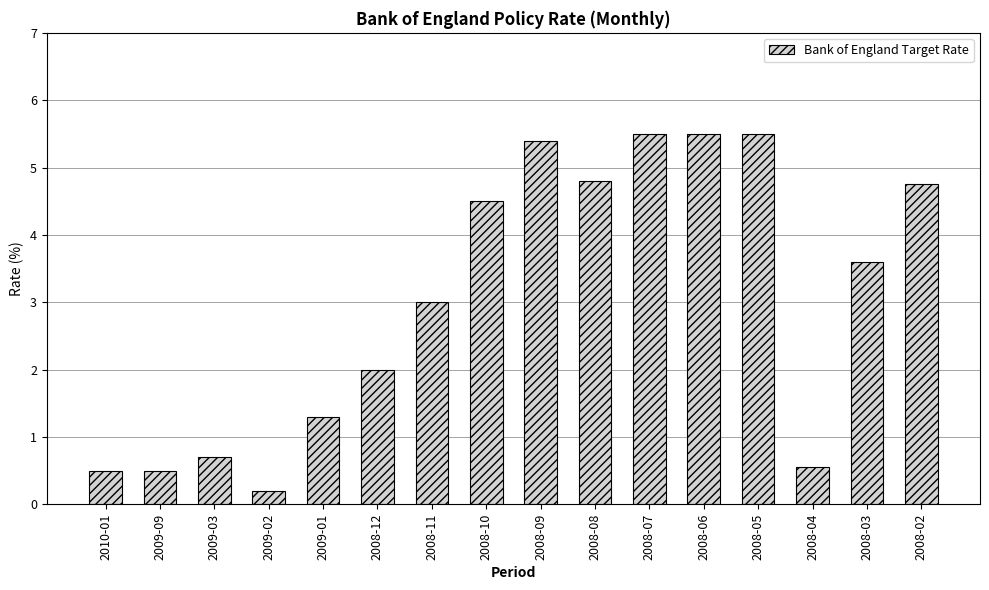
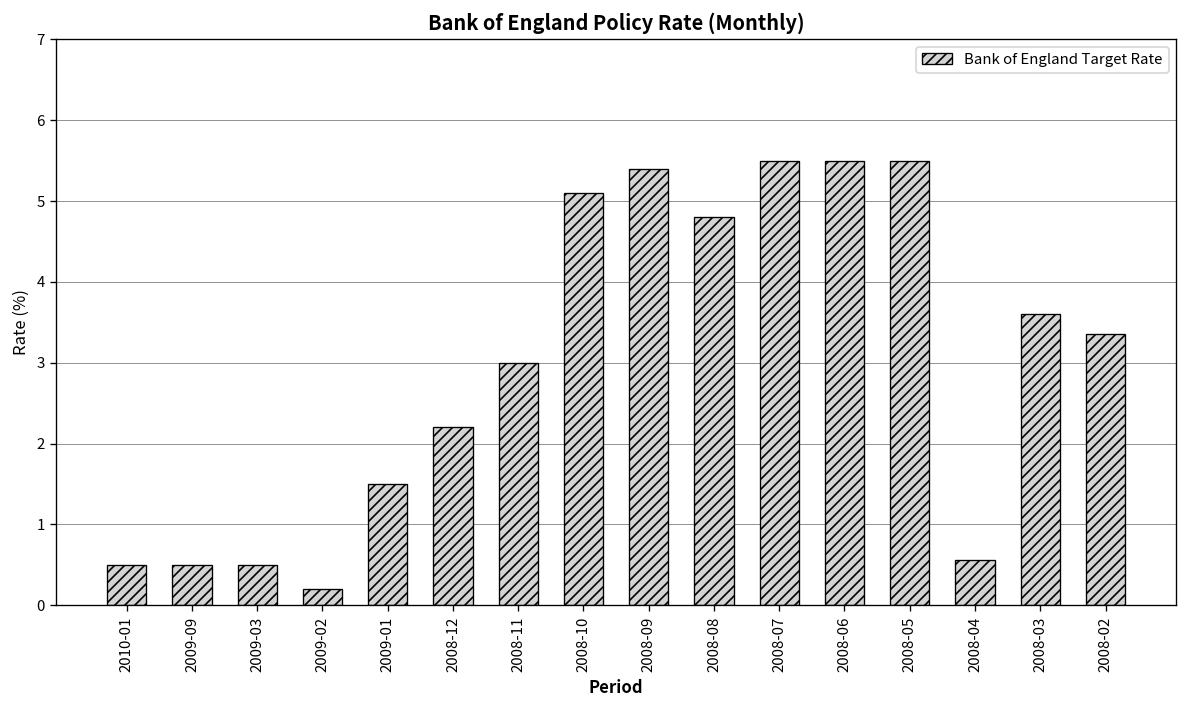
2009-03: 0.7 -> 0.5
2009-01: 1.3 -> 1.5
2008-12: 2.0 -> 2.2
2008-10: 4.5 -> 5.1
2008-02: 4.8 -> 3.4
